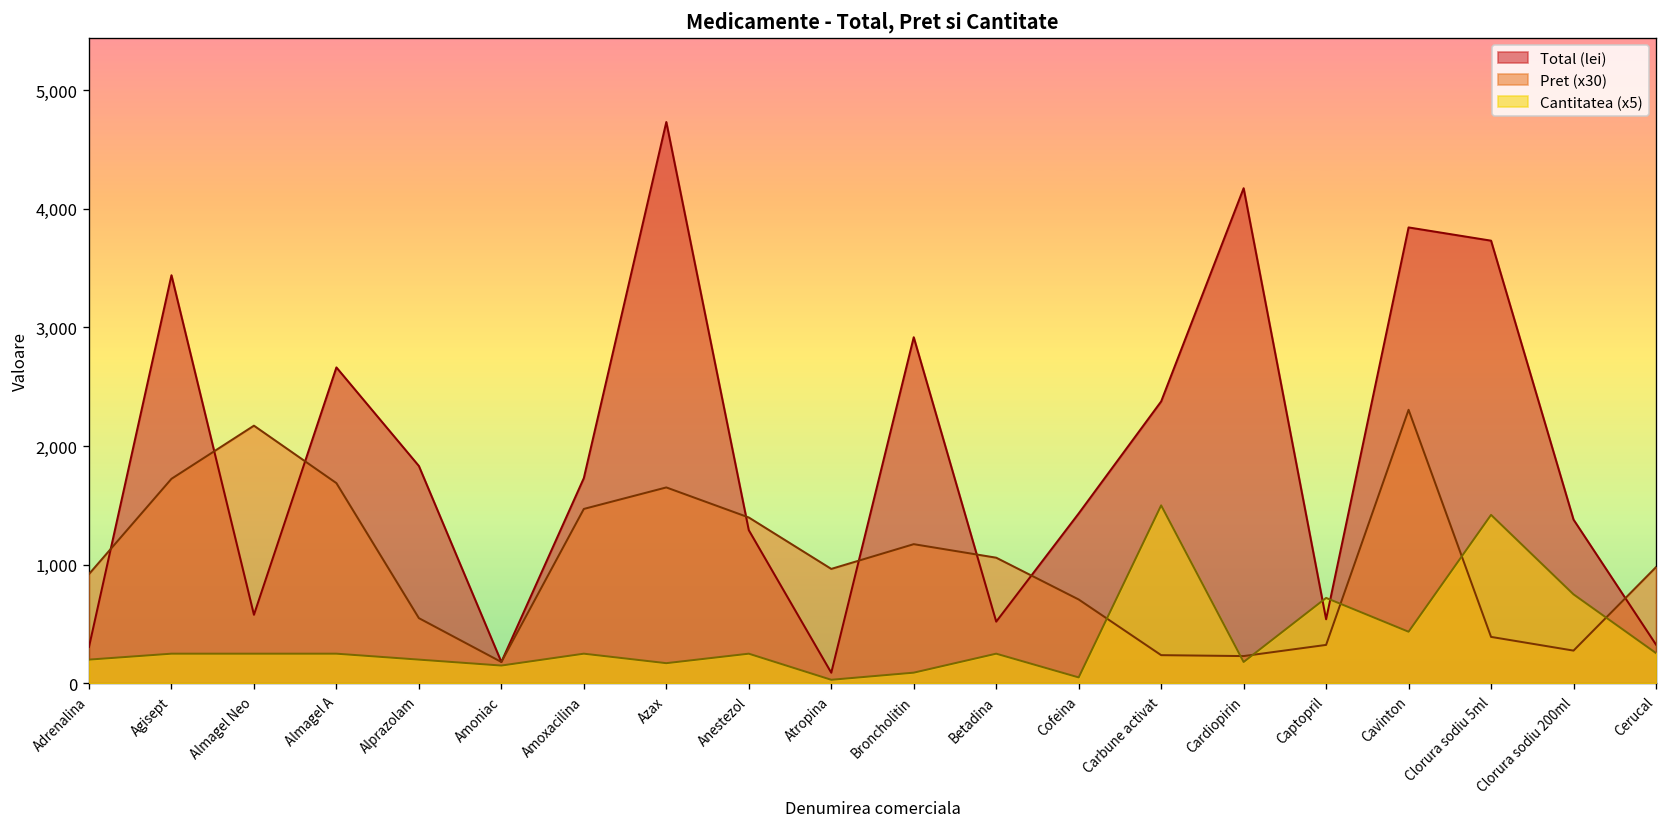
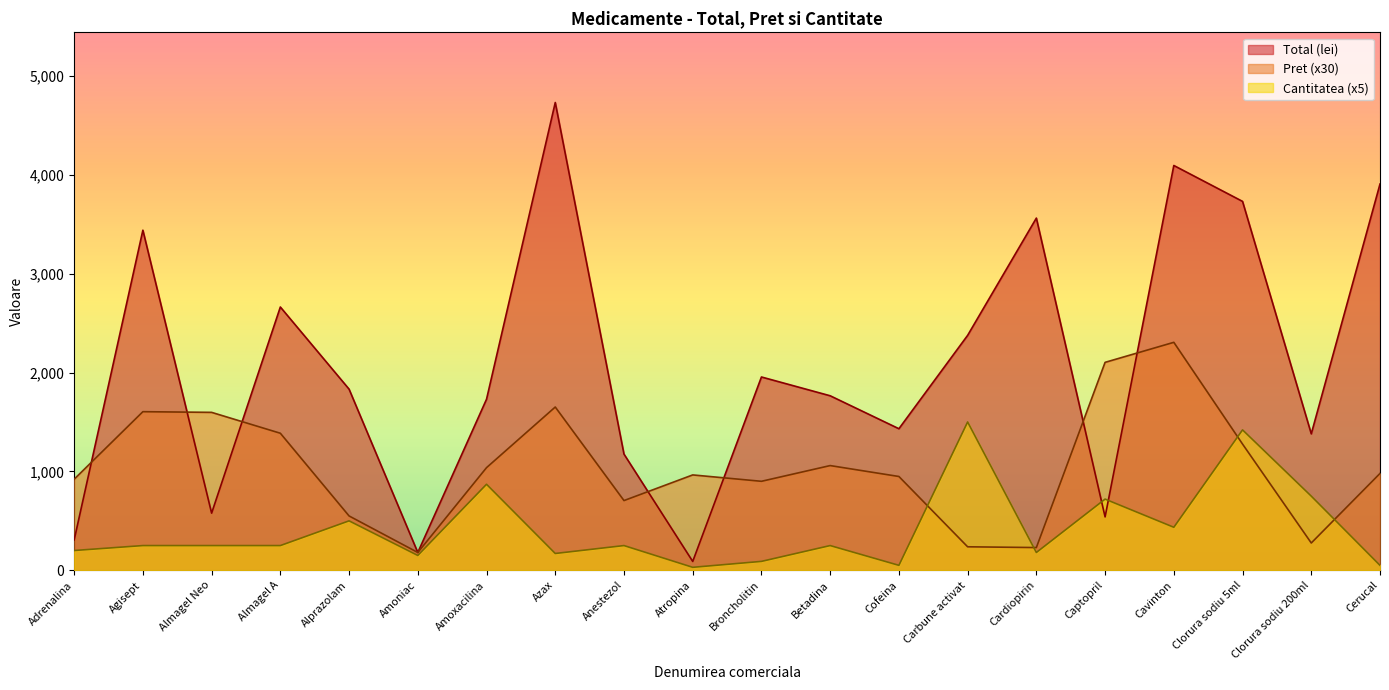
Pret (x30), Agisept: 1,700 -> 1,600
Pret (x30), Almagel Neo: 2,200 -> 1,600
Pret (x30), Almagel A: 1,700 -> 1,400
Cantitatea (x5), Alprazolam: 200 -> 500
Pret (x30), Amoxacilina: 1,500 -> 1,000
Cantitatea (x5), Amoxacilina: 300 -> 900
Total (lei), Anestezol: 1,300 -> 1,200
Pret (x30), Anestezol: 1,400 -> 700
Total (lei), Broncholitin: 2,900 -> 2,000
Pret (x30), Broncholitin: 1,200 -> 900
Total (lei), Betadina: 500 -> 1,800
Pret (x30), Cofeina: 700 -> 900
Total (lei), Cardiopirin: 4,200 -> 3,600
Pret (x30), Captopril: 300 -> 2,100
Total (lei), Cavinton: 3,800 -> 4,100
Pret (x30), Clorura sodiu 5ml: 400 -> 1,300
Total (lei), Cerucal: 300 -> 3,900
Cantitatea (x5), Cerucal: 300 -> 100
